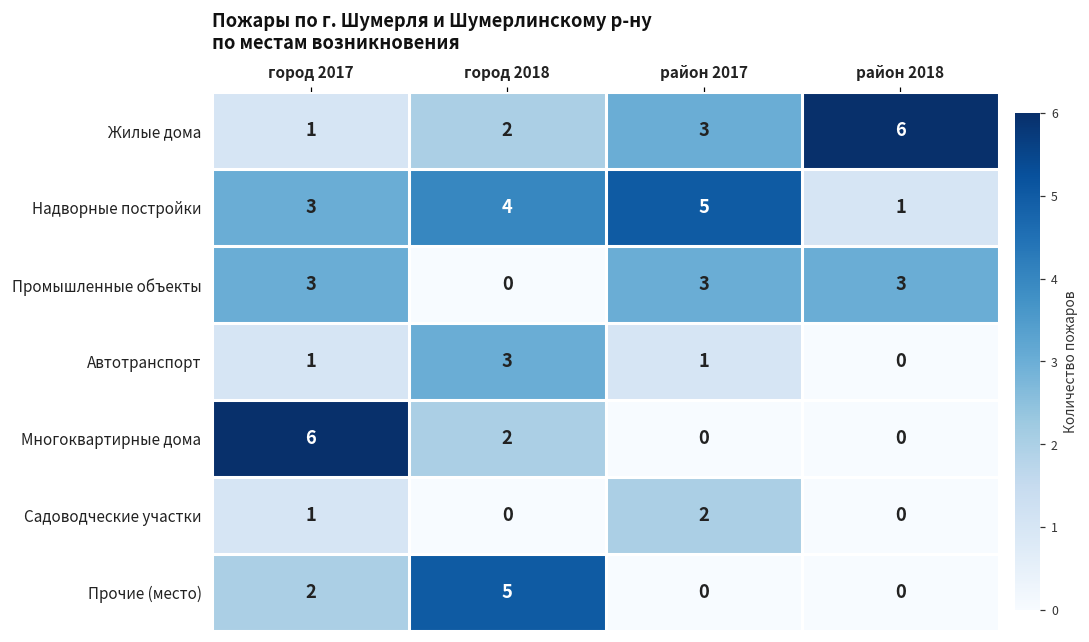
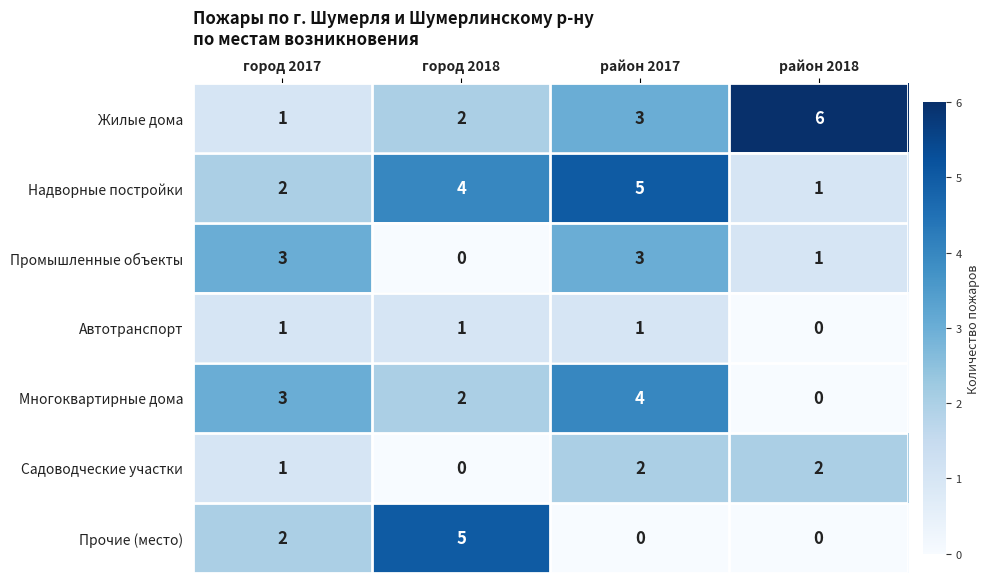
Надворные постройки, город 2017: 3 -> 2
Промышленные объекты, район 2018: 3 -> 1
Автотранспорт, город 2018: 3 -> 1
Многоквартирные дома, город 2017: 6 -> 3
Многоквартирные дома, район 2017: 0 -> 4
Садоводческие участки, район 2018: 0 -> 2
